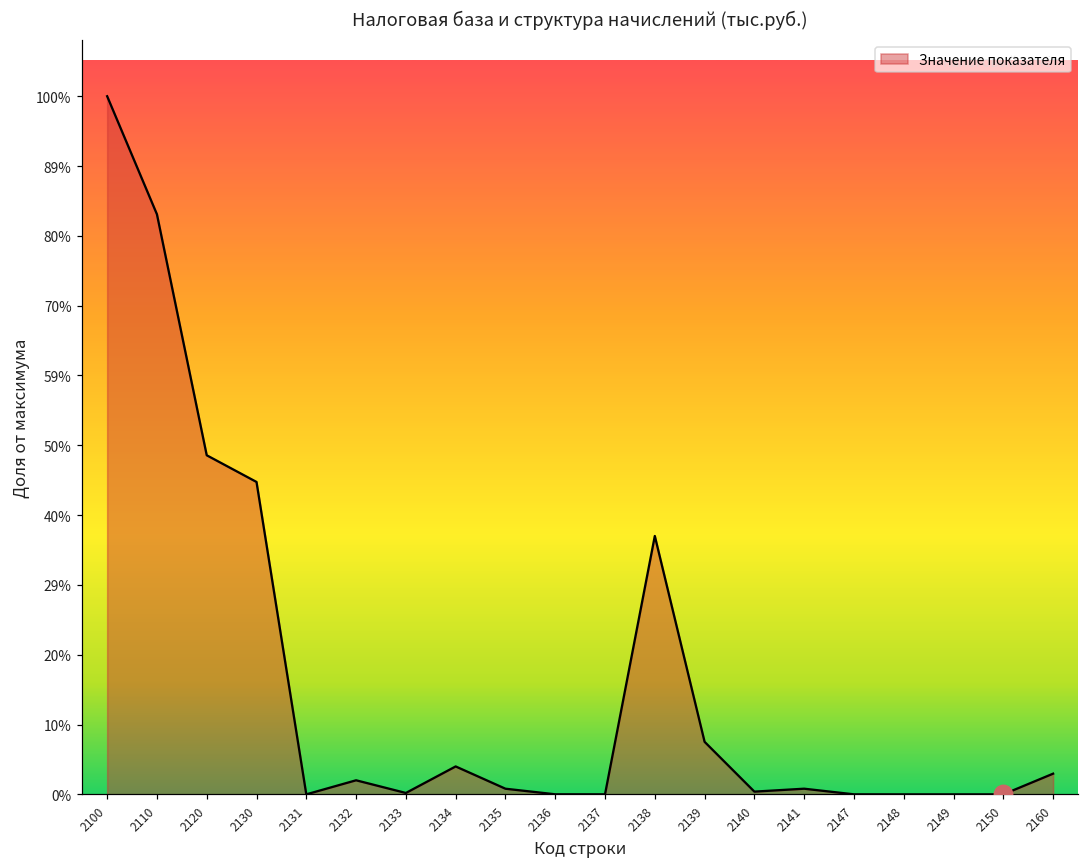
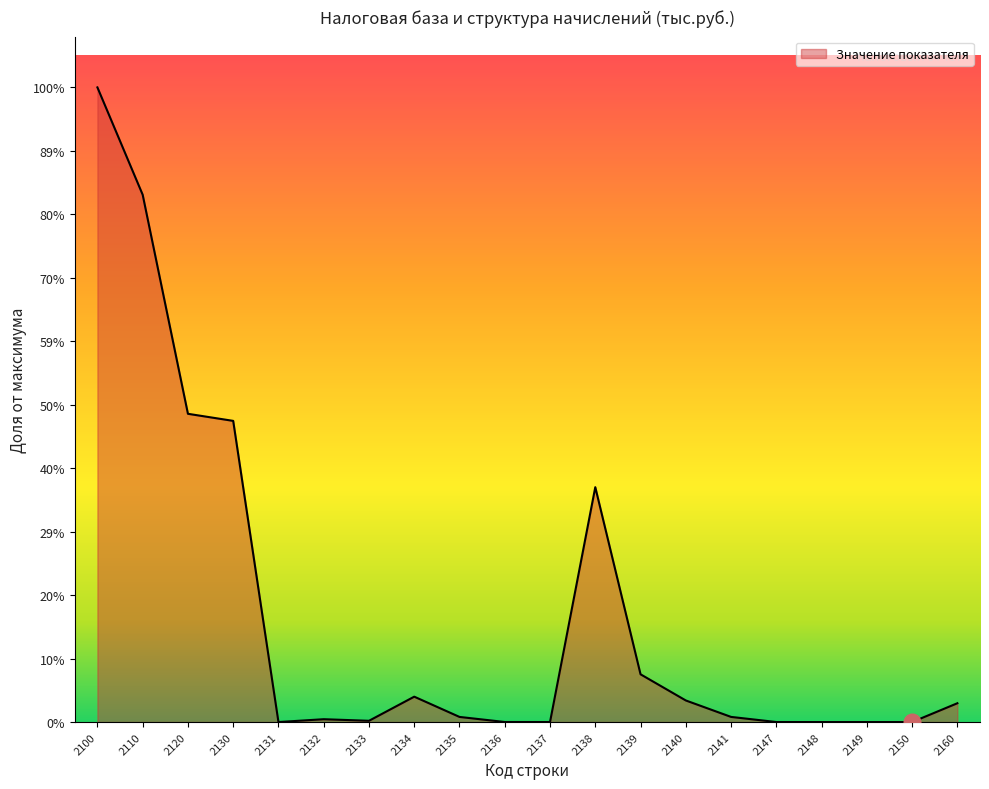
Значение показателя, 2130: 45% -> 47%
Значение показателя, 2132: 2% -> 0%
Значение показателя, 2140: 0% -> 3%
